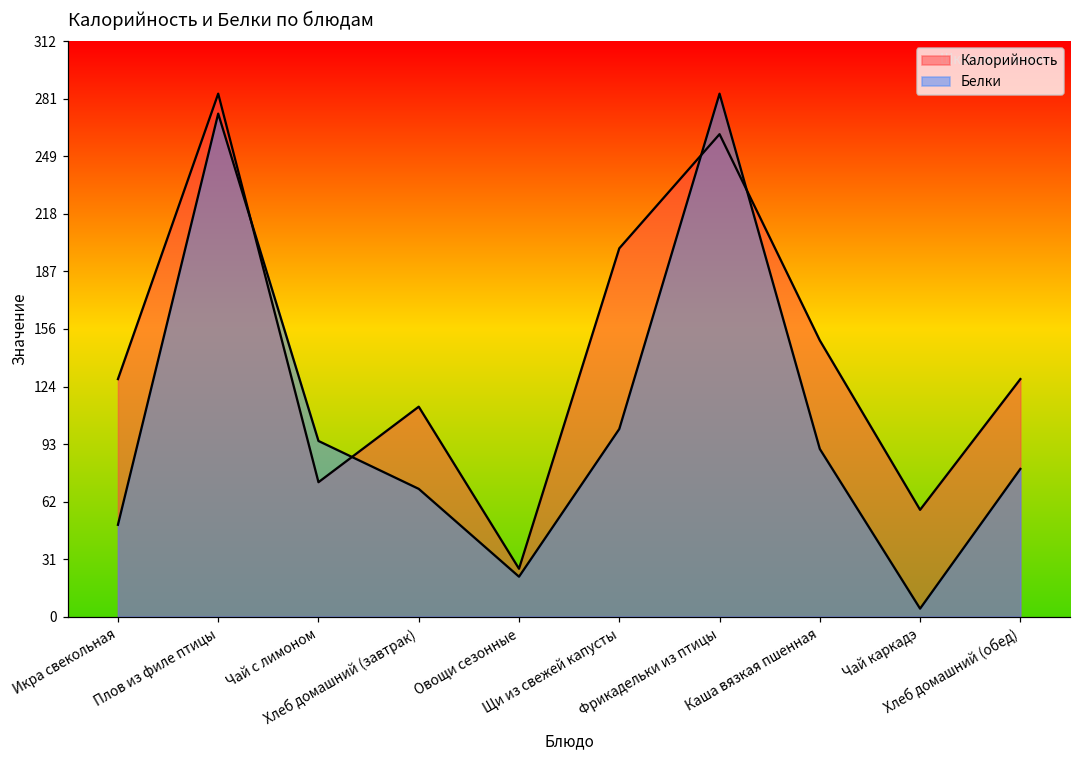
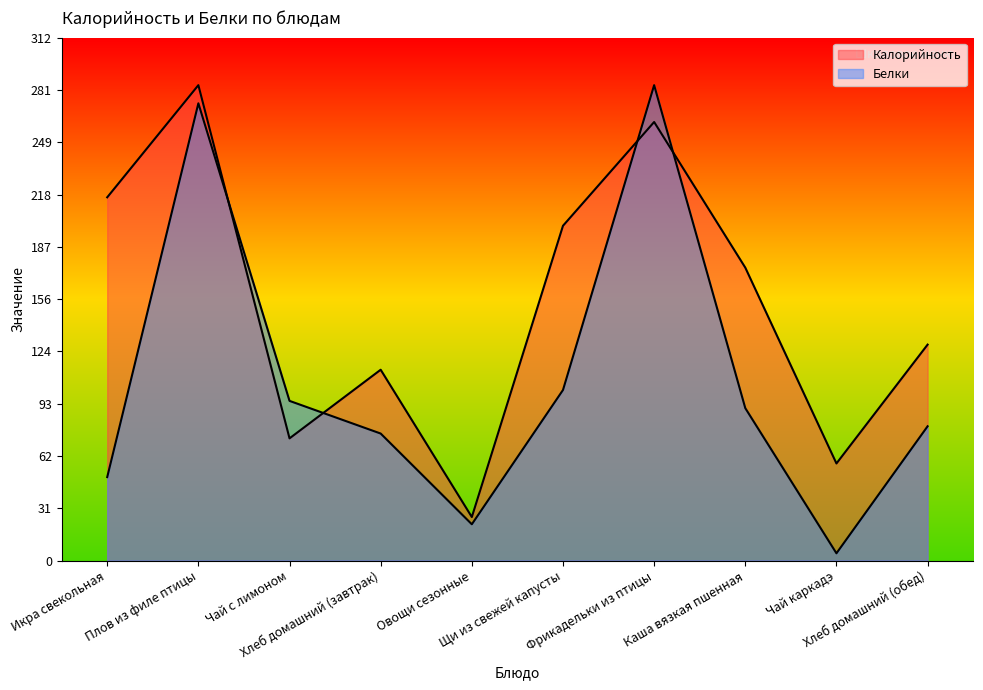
Калорийность, Икра свекольная: 129 -> 217
Белки, Хлеб домашний (завтрак): 69 -> 76
Калорийность, Каша вязкая пшенная: 150 -> 175
